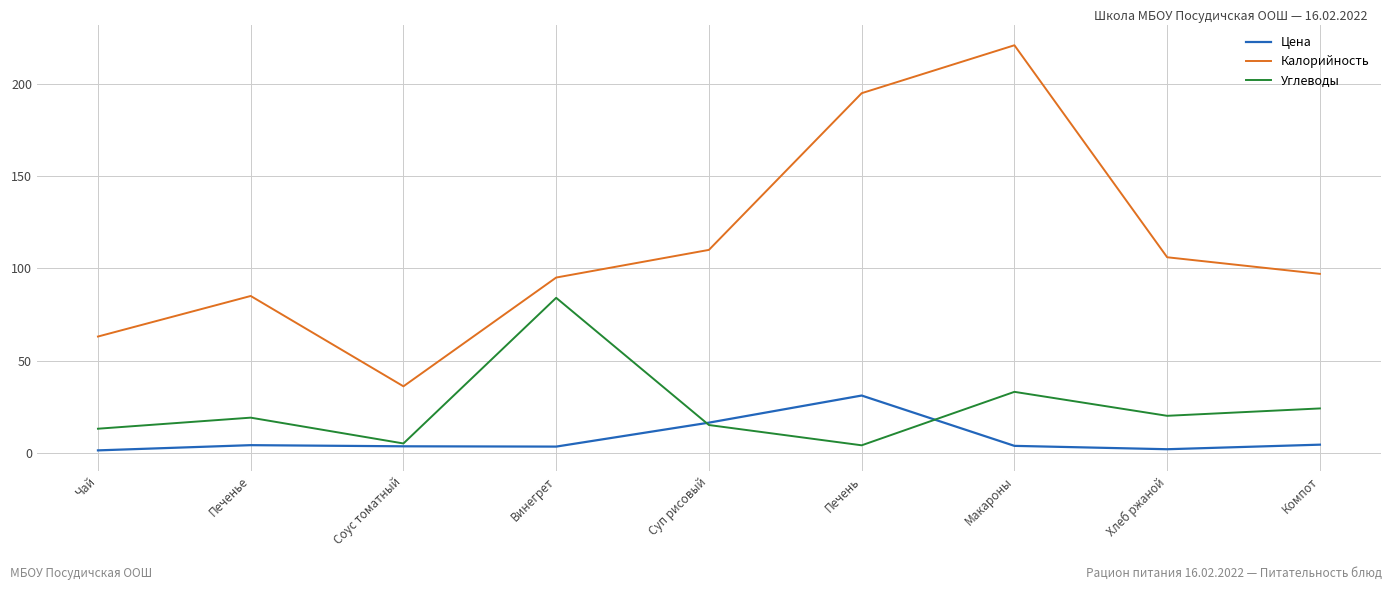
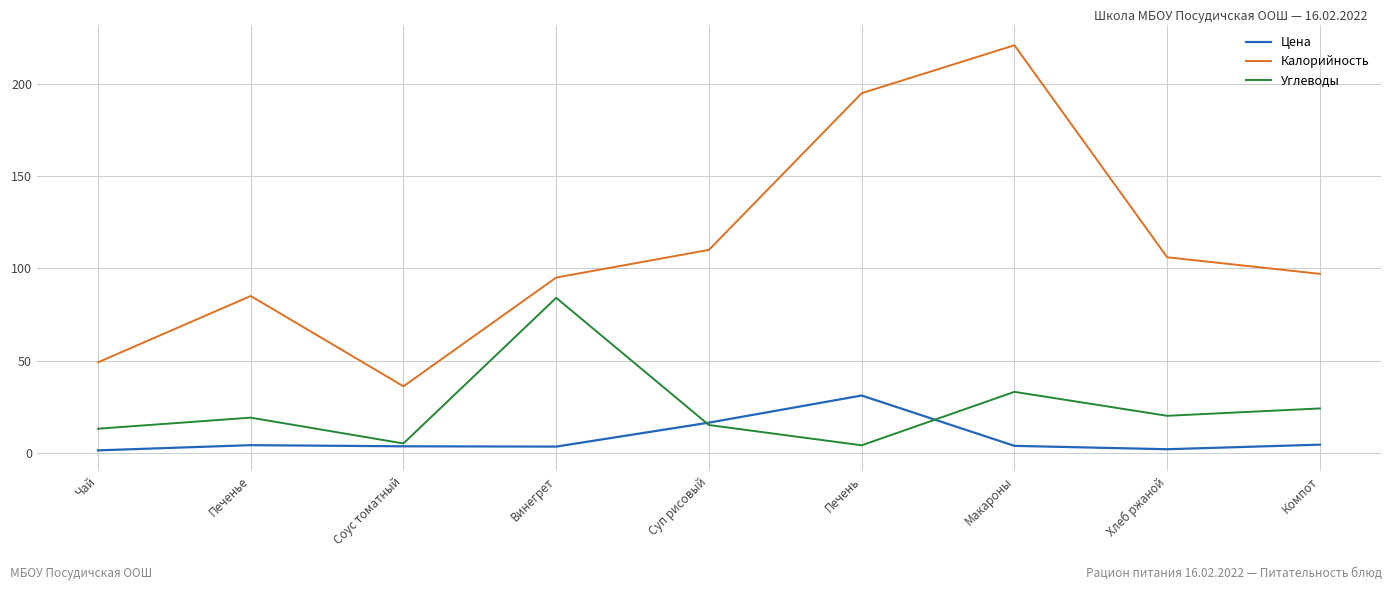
Калорийность, Чай: 63 -> 49
